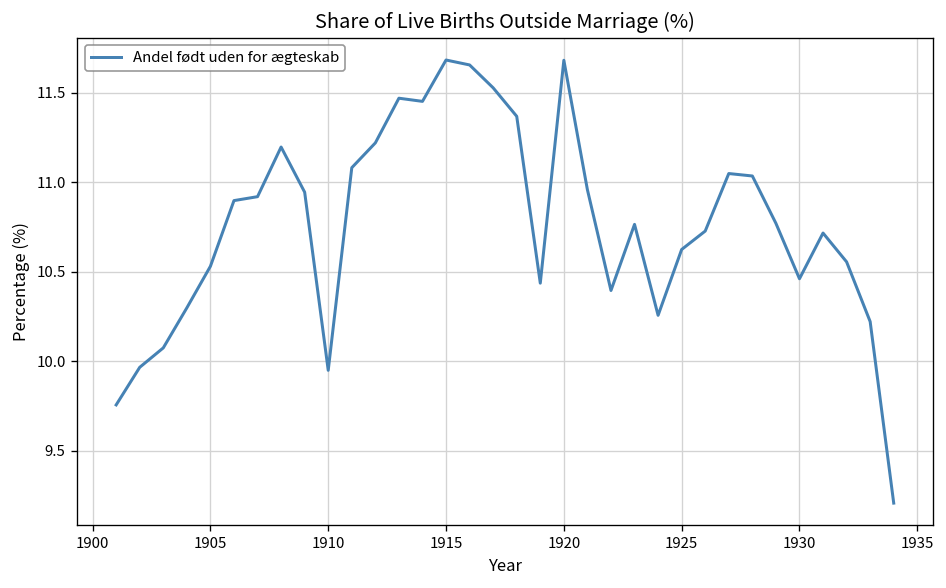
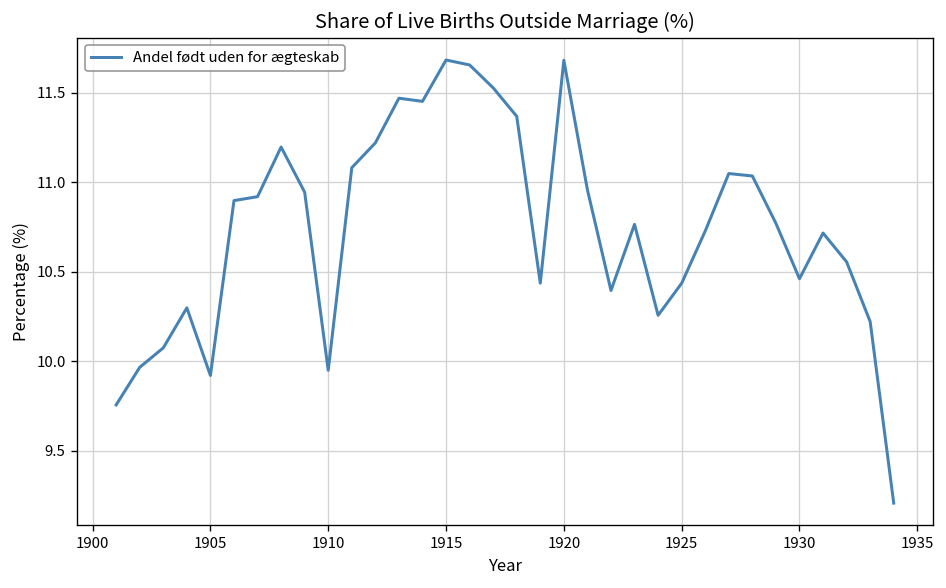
1905: 10.53 -> 9.92
1925: 10.62 -> 10.44
